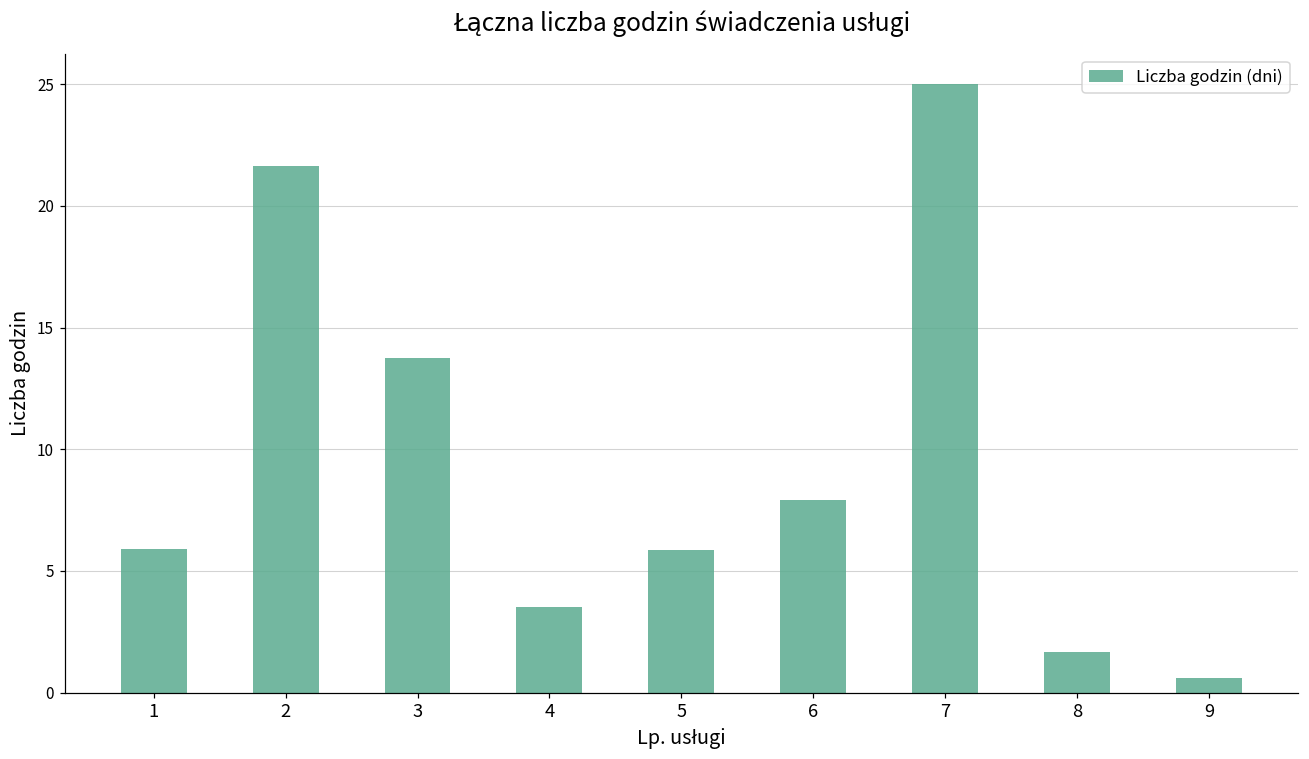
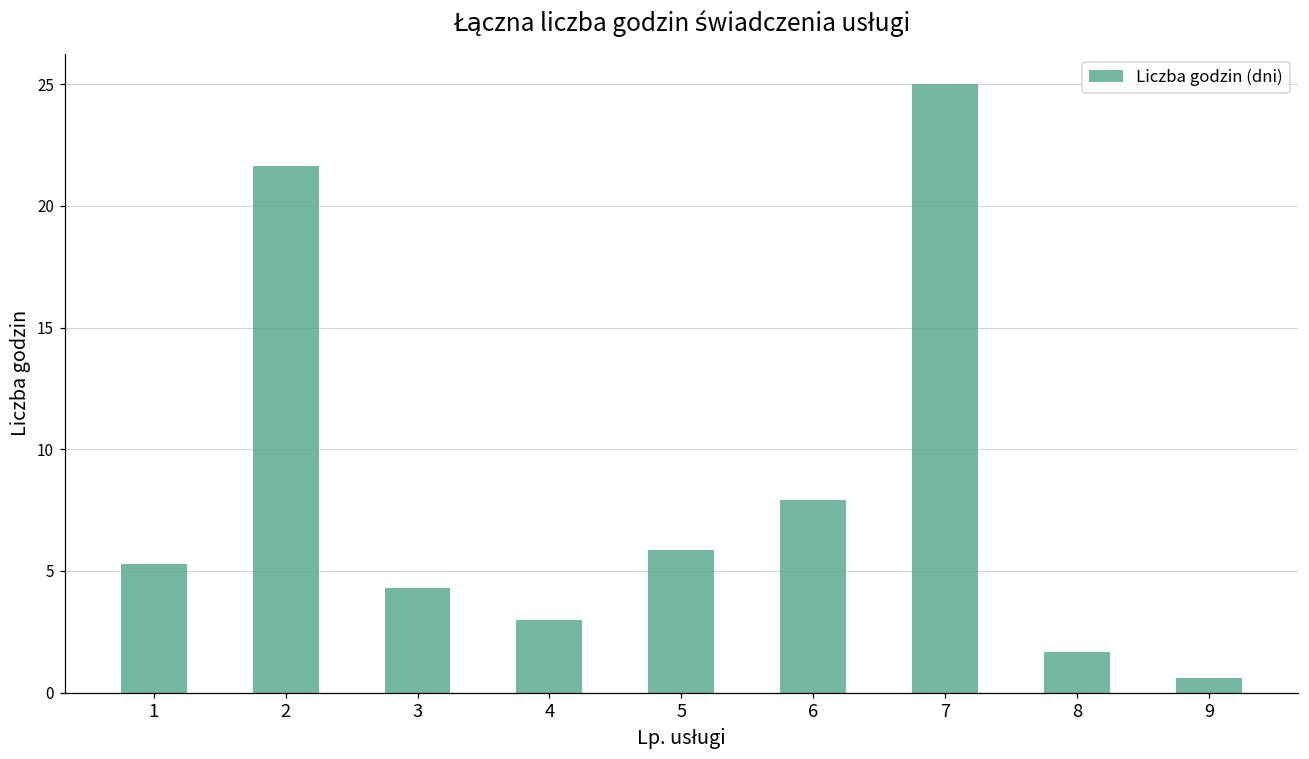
1: 5.9 -> 5.3
3: 13.7 -> 4.3
4: 3.5 -> 3.0
